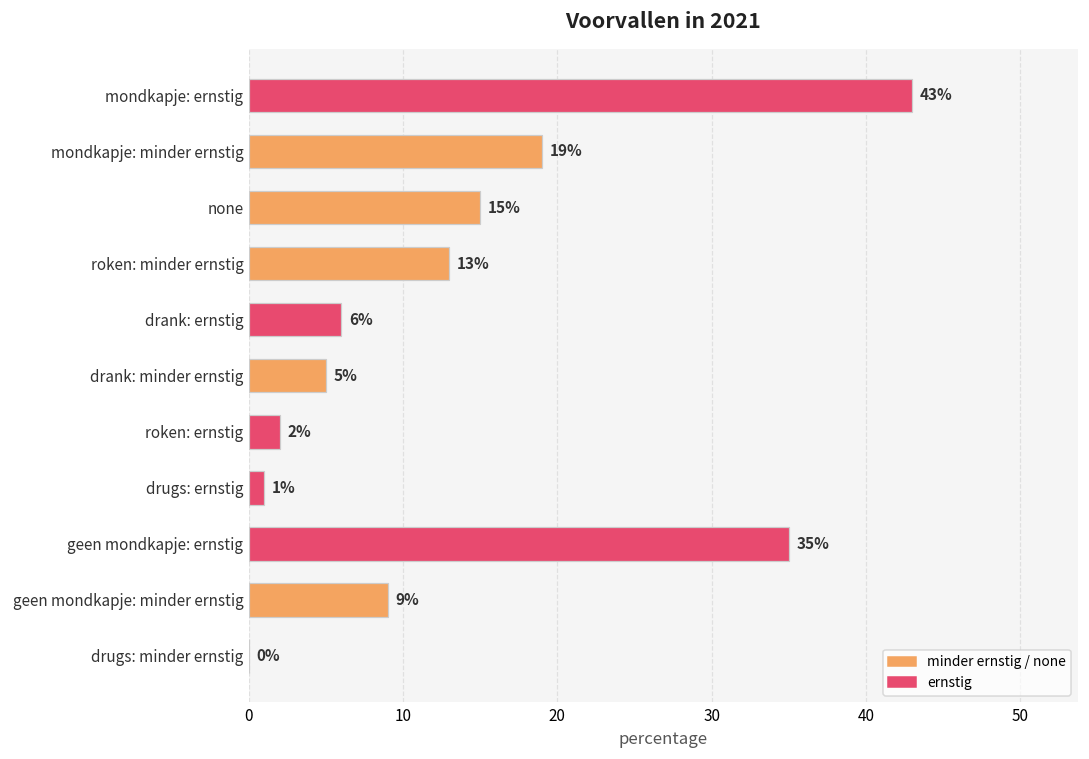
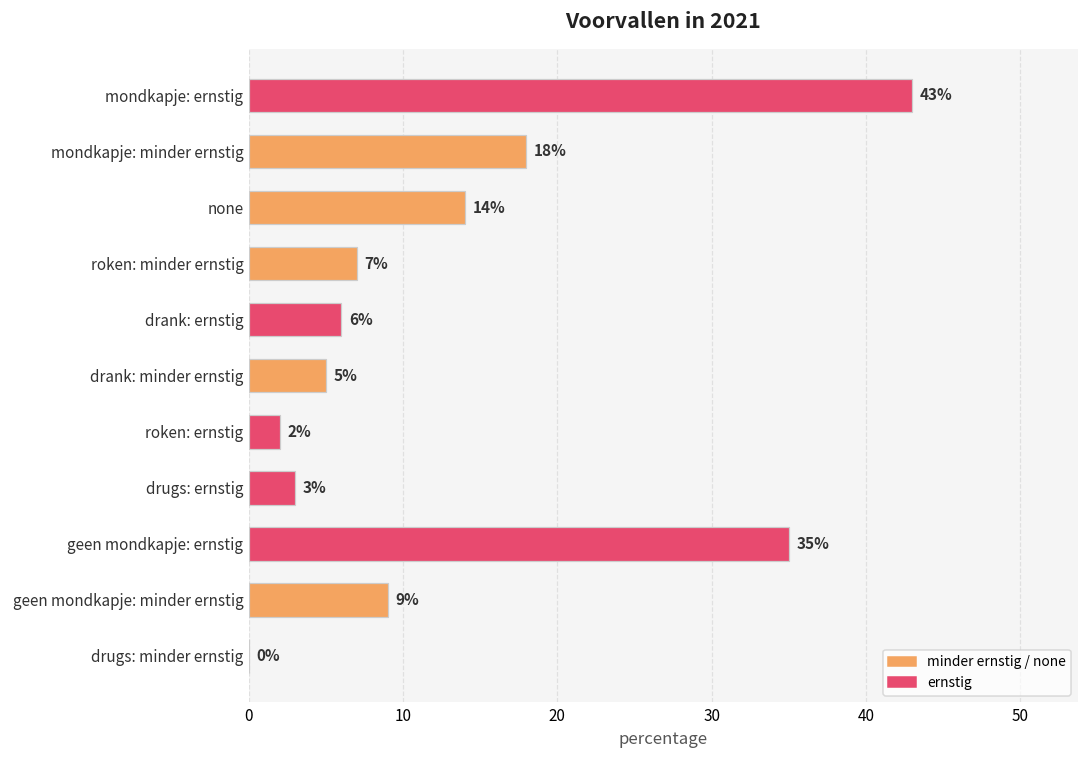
mondkapje: minder ernstig: 19% -> 18%
none: 15% -> 14%
roken: minder ernstig: 13% -> 7%
drugs: ernstig: 1% -> 3%
